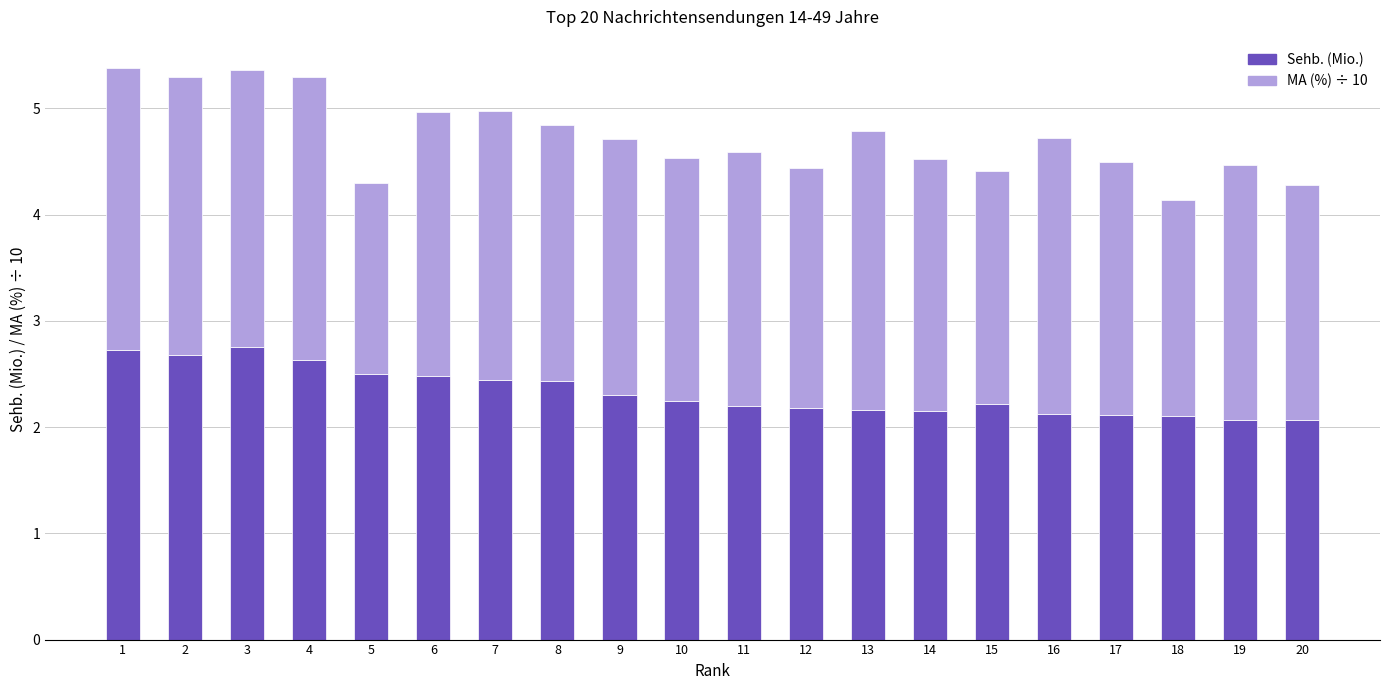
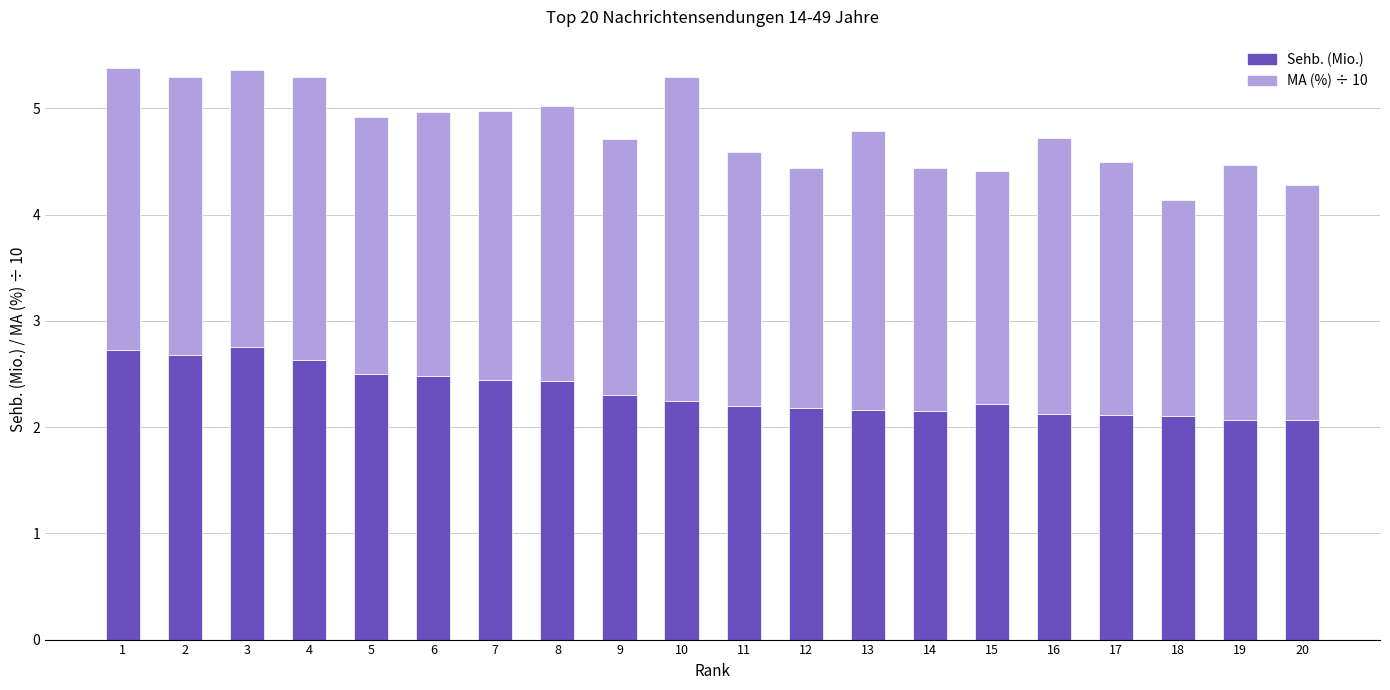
MA (%) ÷ 10, 5: 1.80 -> 2.42
MA (%) ÷ 10, 8: 2.41 -> 2.60
MA (%) ÷ 10, 10: 2.28 -> 3.05
MA (%) ÷ 10, 14: 2.38 -> 2.29
